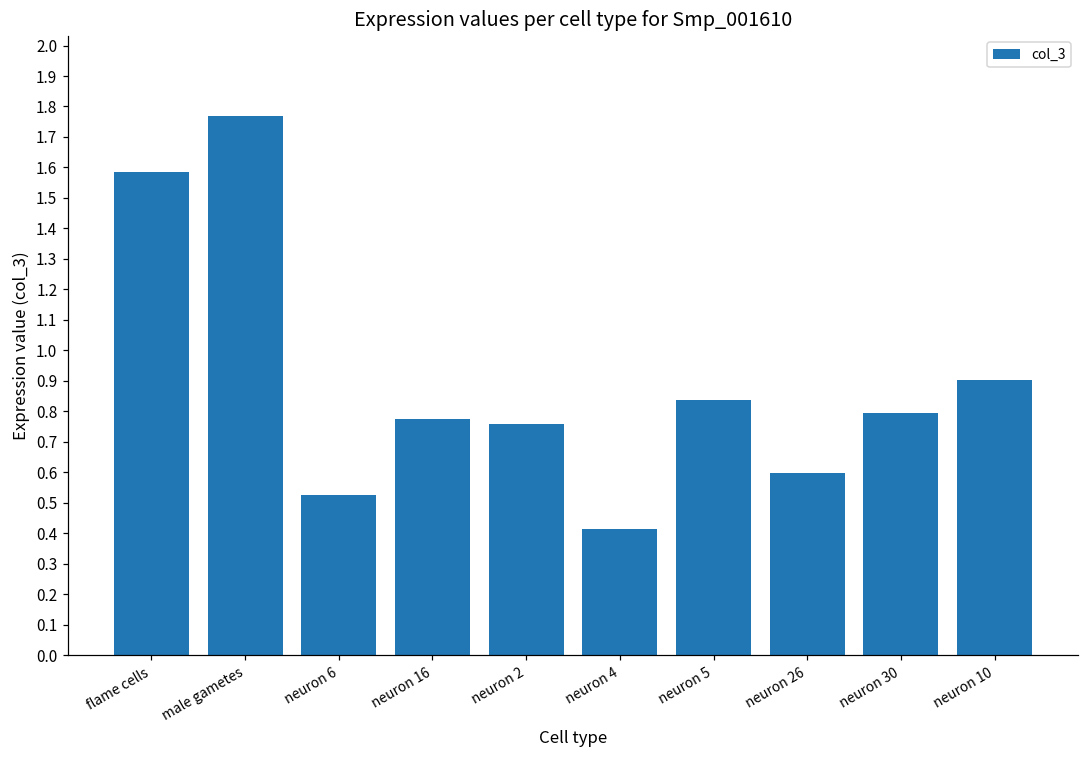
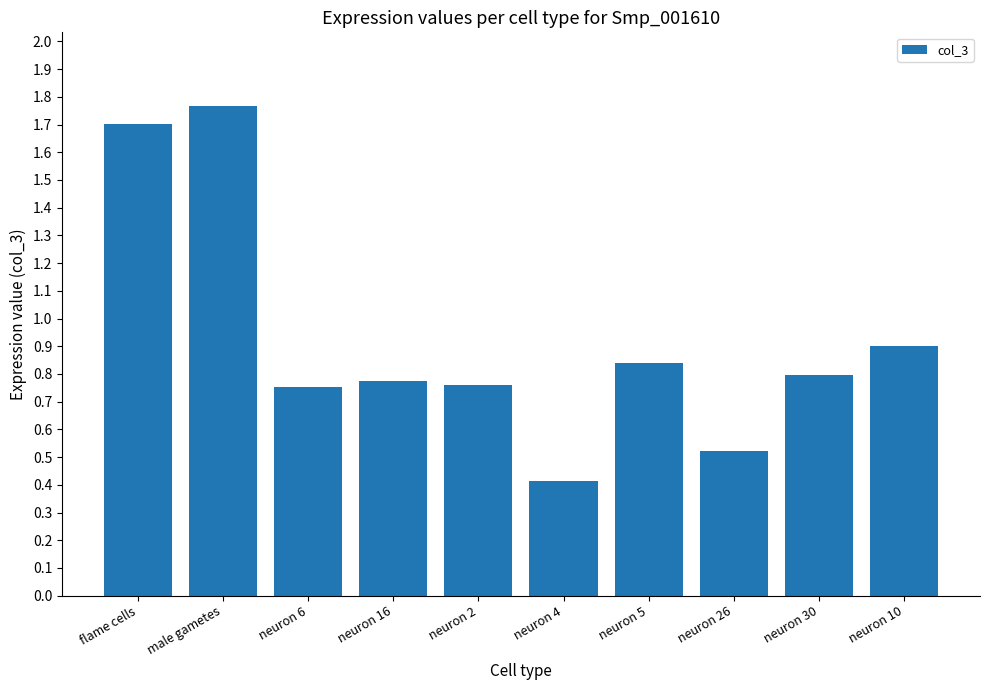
flame cells: 1.58 -> 1.70
neuron 6: 0.53 -> 0.75
neuron 26: 0.60 -> 0.52
